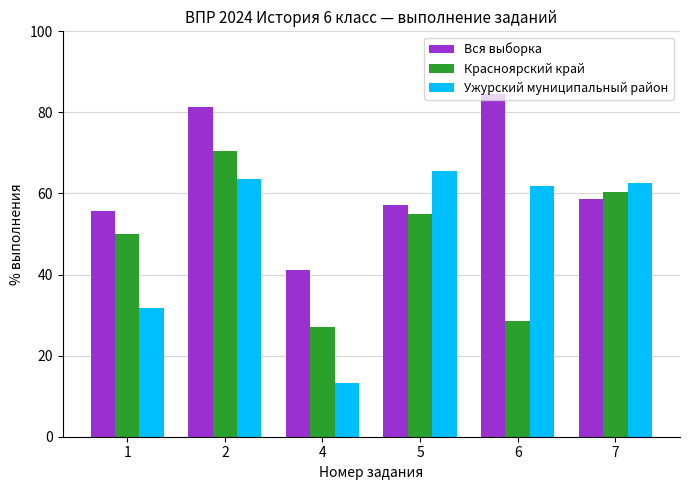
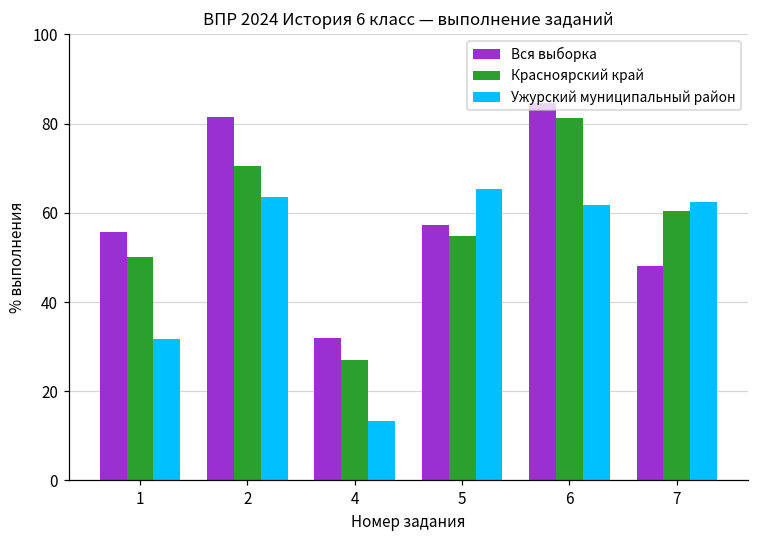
Вся выборка, 4: 41 -> 32
Красноярский край, 6: 29 -> 81
Вся выборка, 7: 59 -> 48
